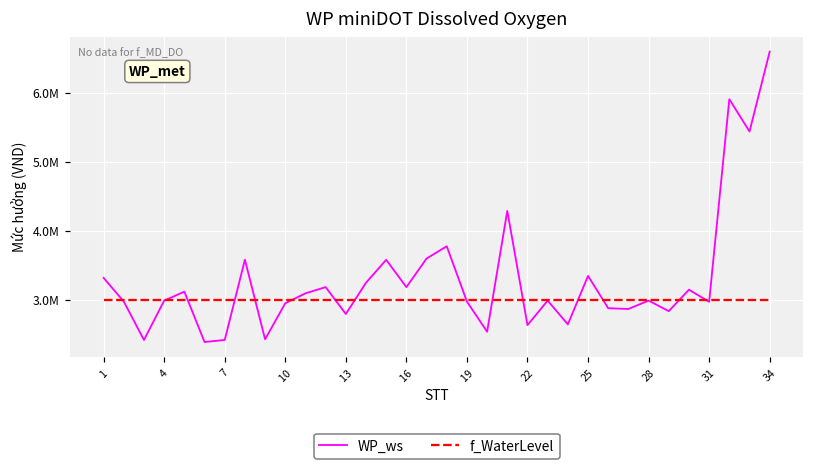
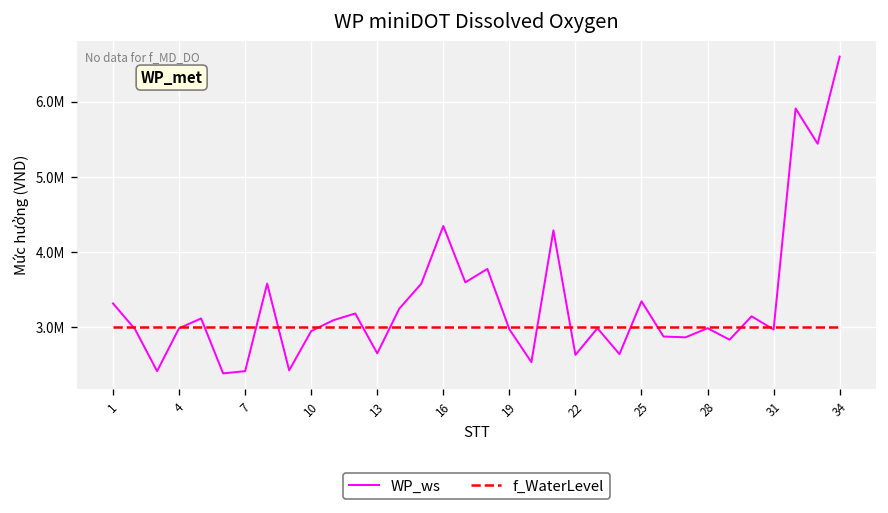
WP_ws, 13: 2800000 -> 2700000
WP_ws, 16: 3200000 -> 4300000
